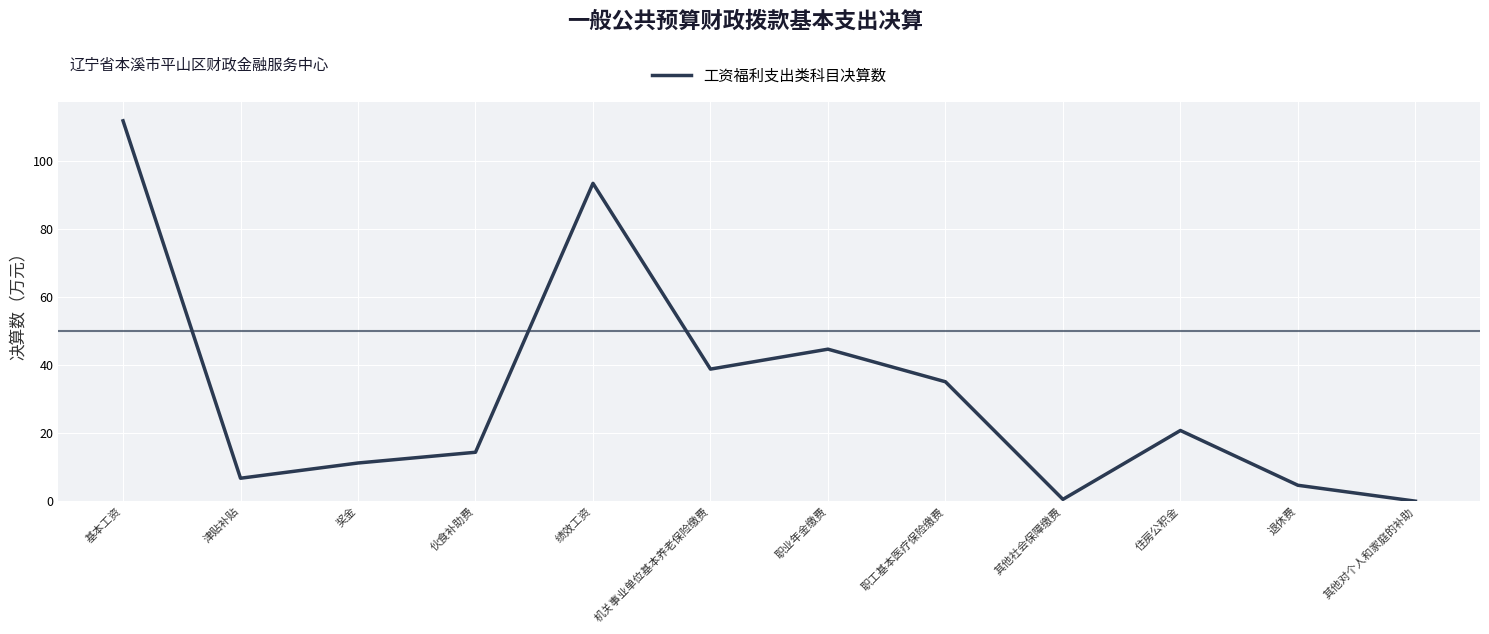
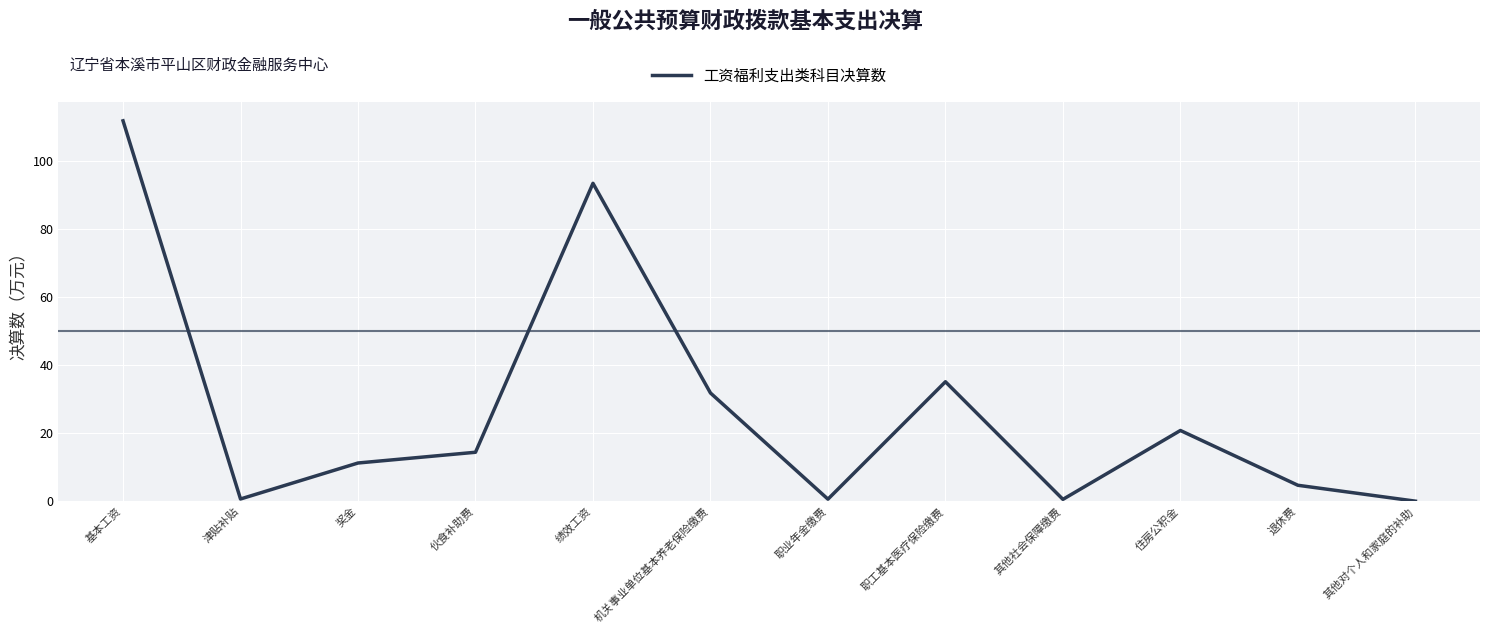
津贴补贴: 7 -> 1
机关事业单位基本养老保险缴费: 39 -> 32
职业年金缴费: 45 -> 1
